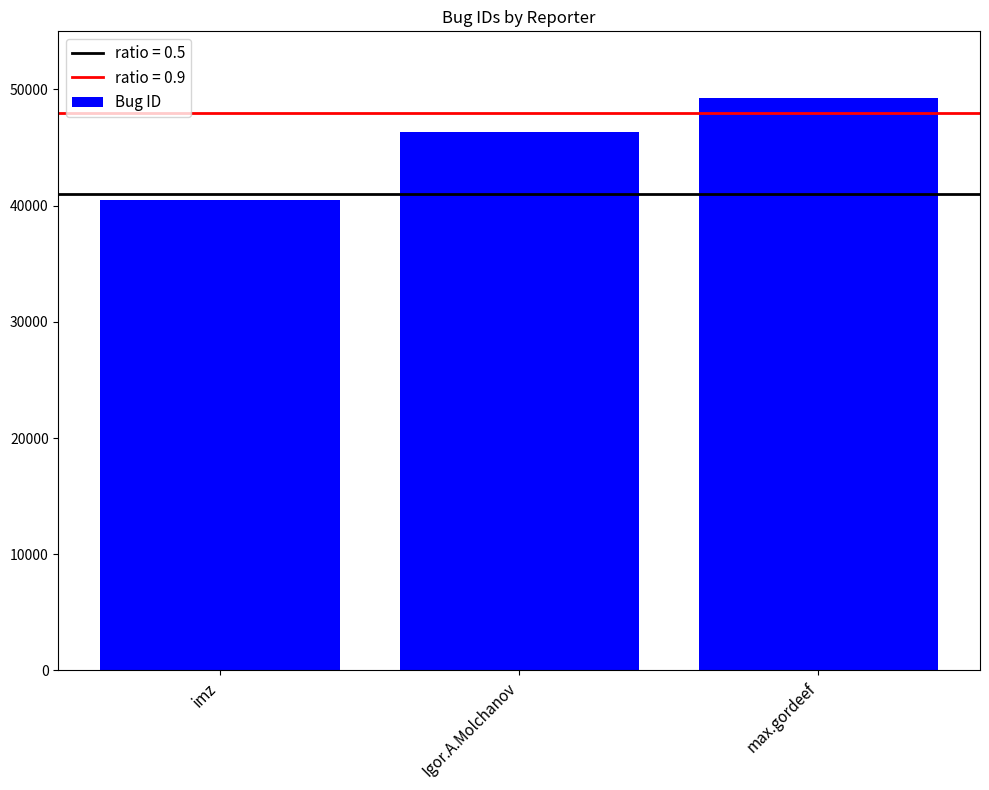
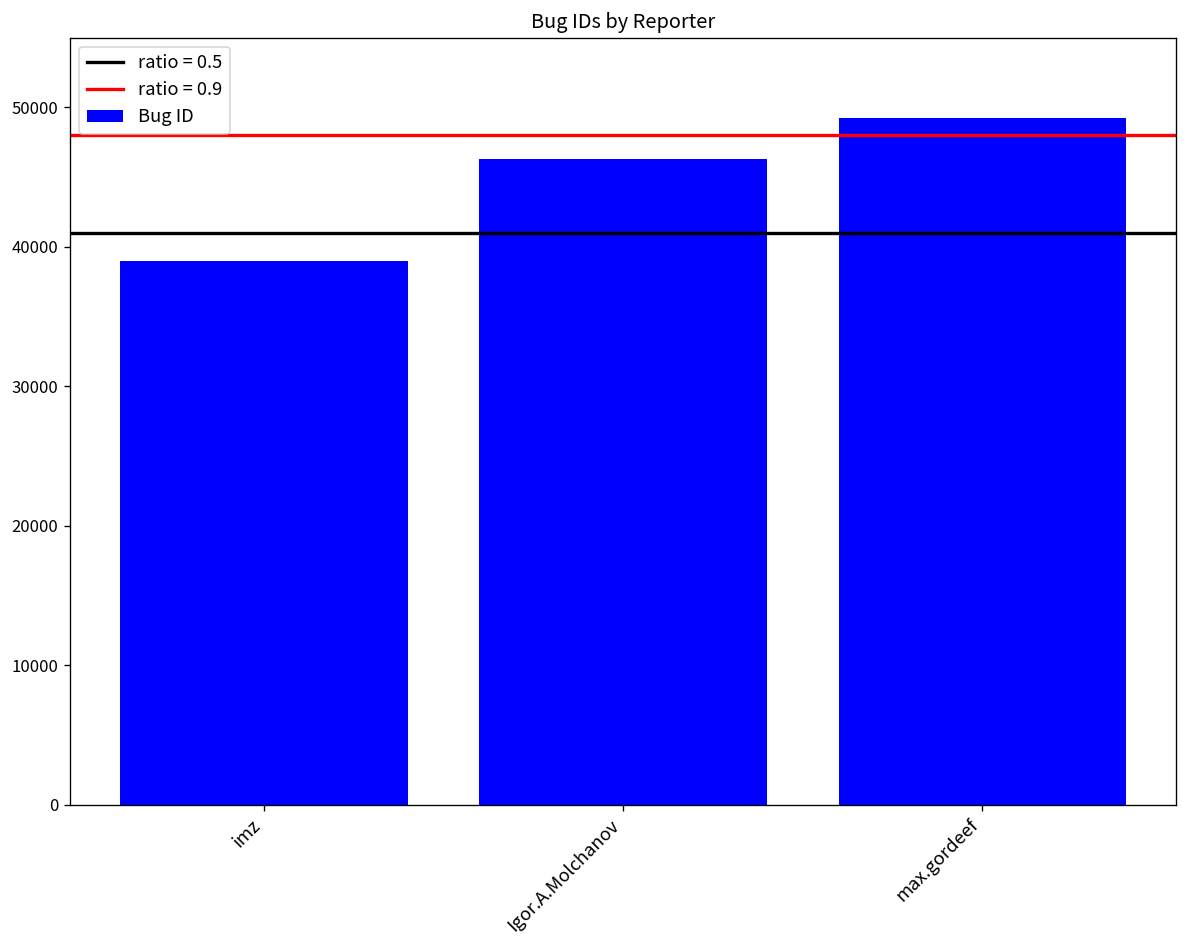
imz: 40500 -> 38900
